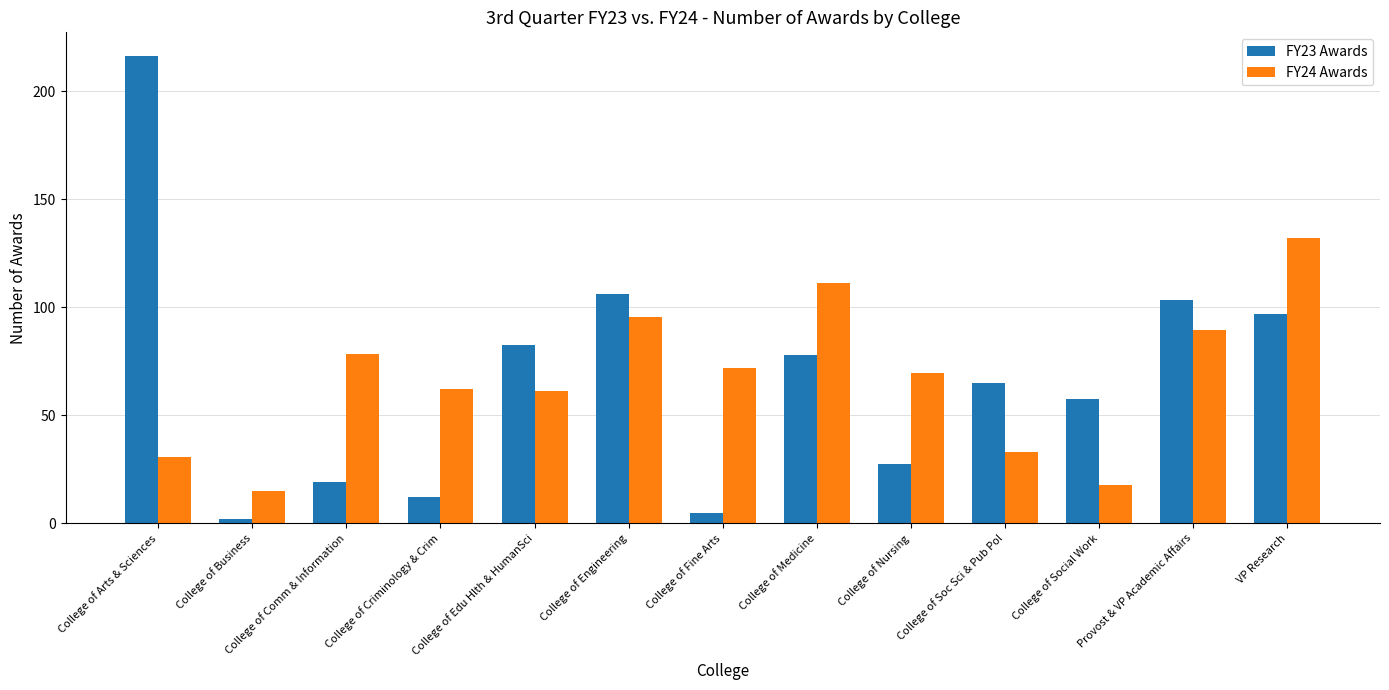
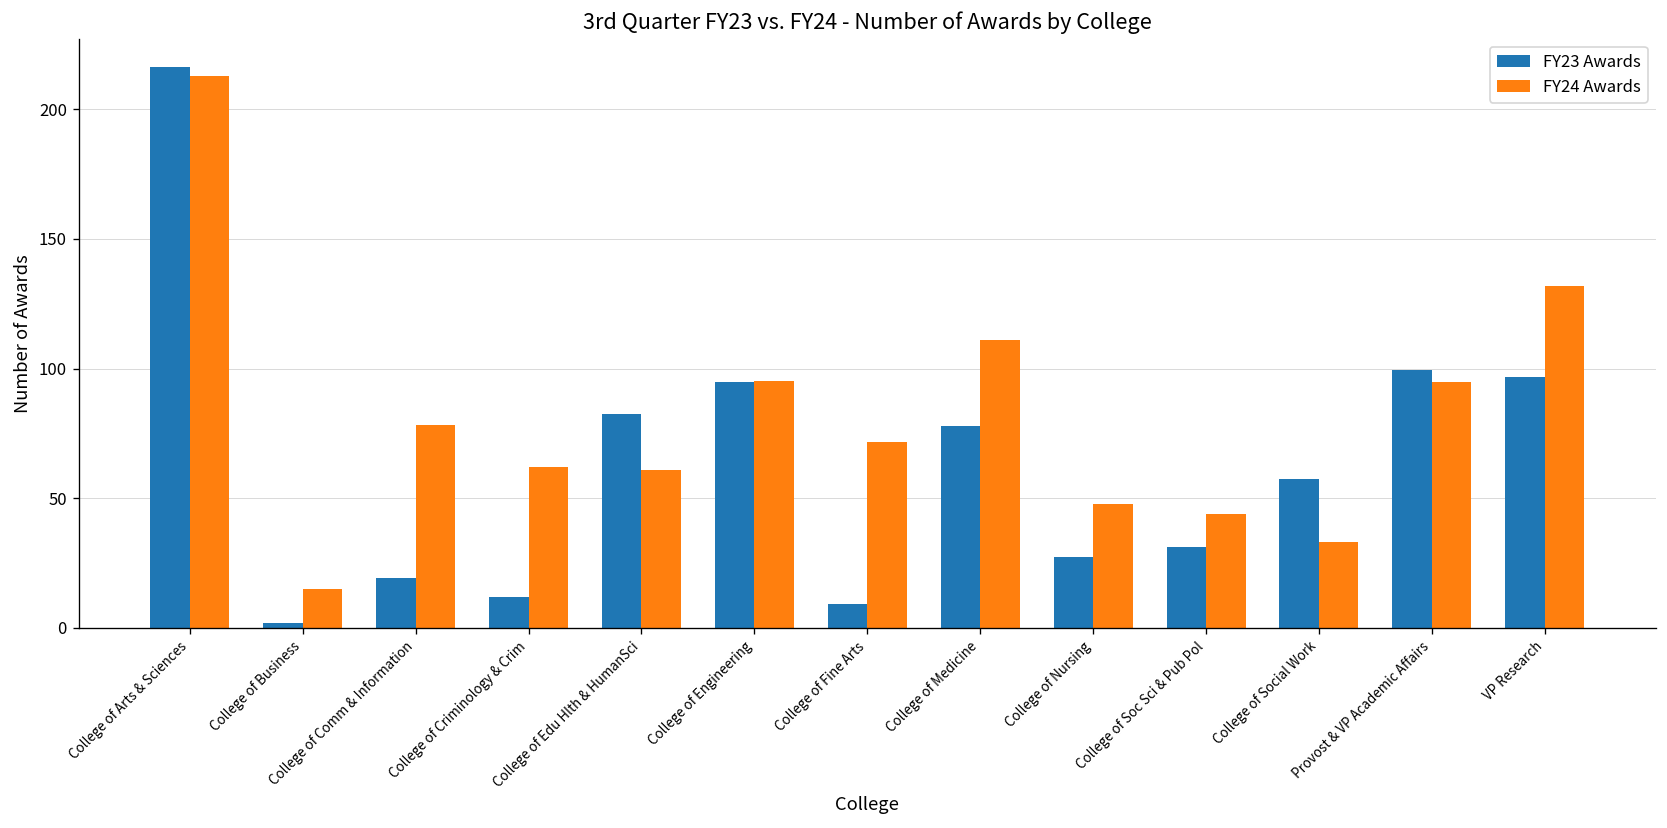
FY24 Awards, College of Arts & Sciences: 31 -> 213
FY23 Awards, College of Engineering: 106 -> 95
FY23 Awards, College of Fine Arts: 5 -> 9
FY24 Awards, College of Nursing: 69 -> 48
FY23 Awards, College of Soc Sci & Pub Pol: 65 -> 31
FY24 Awards, College of Soc Sci & Pub Pol: 33 -> 44
FY24 Awards, College of Social Work: 18 -> 33
FY23 Awards, Provost & VP Academic Affairs: 103 -> 99
FY24 Awards, Provost & VP Academic Affairs: 90 -> 95
